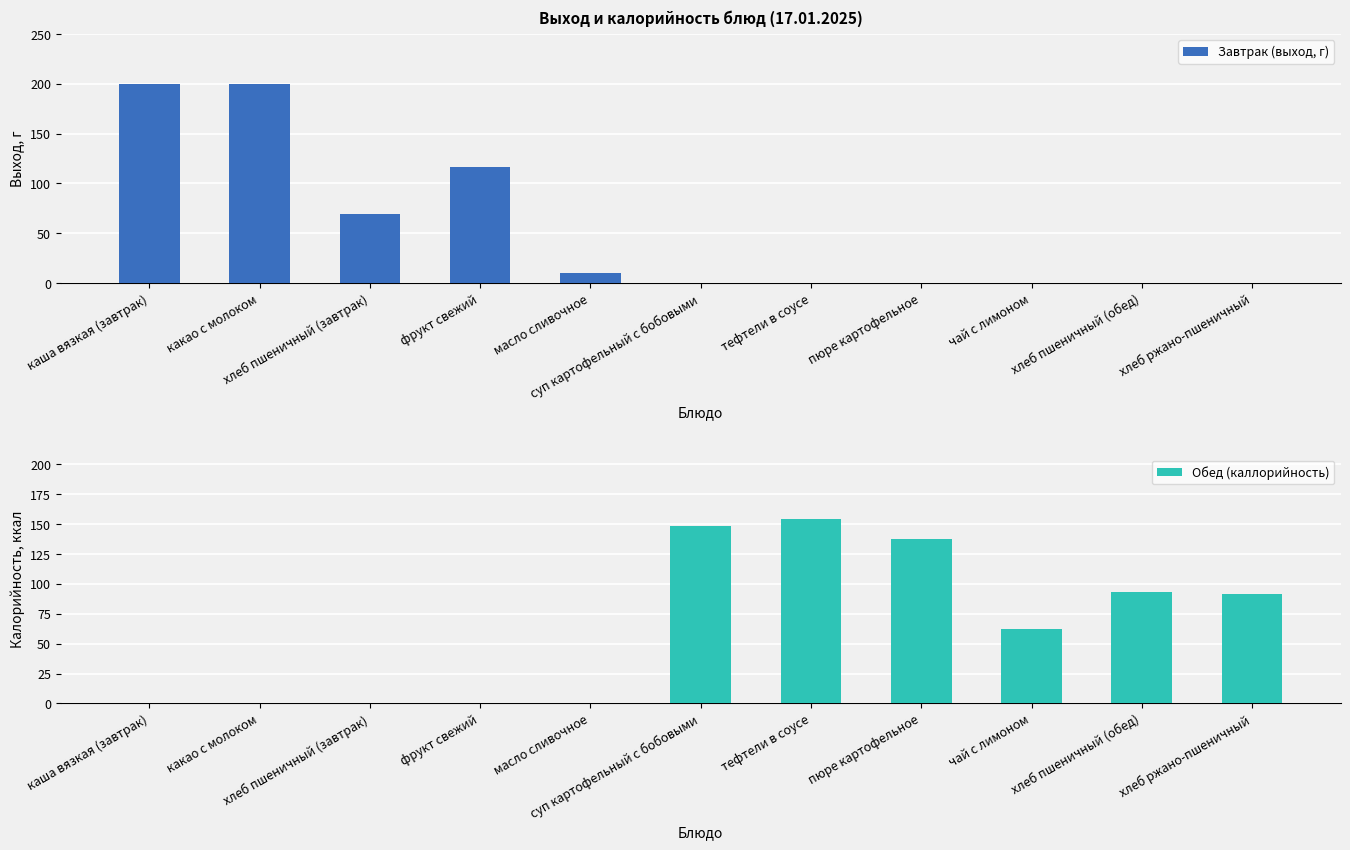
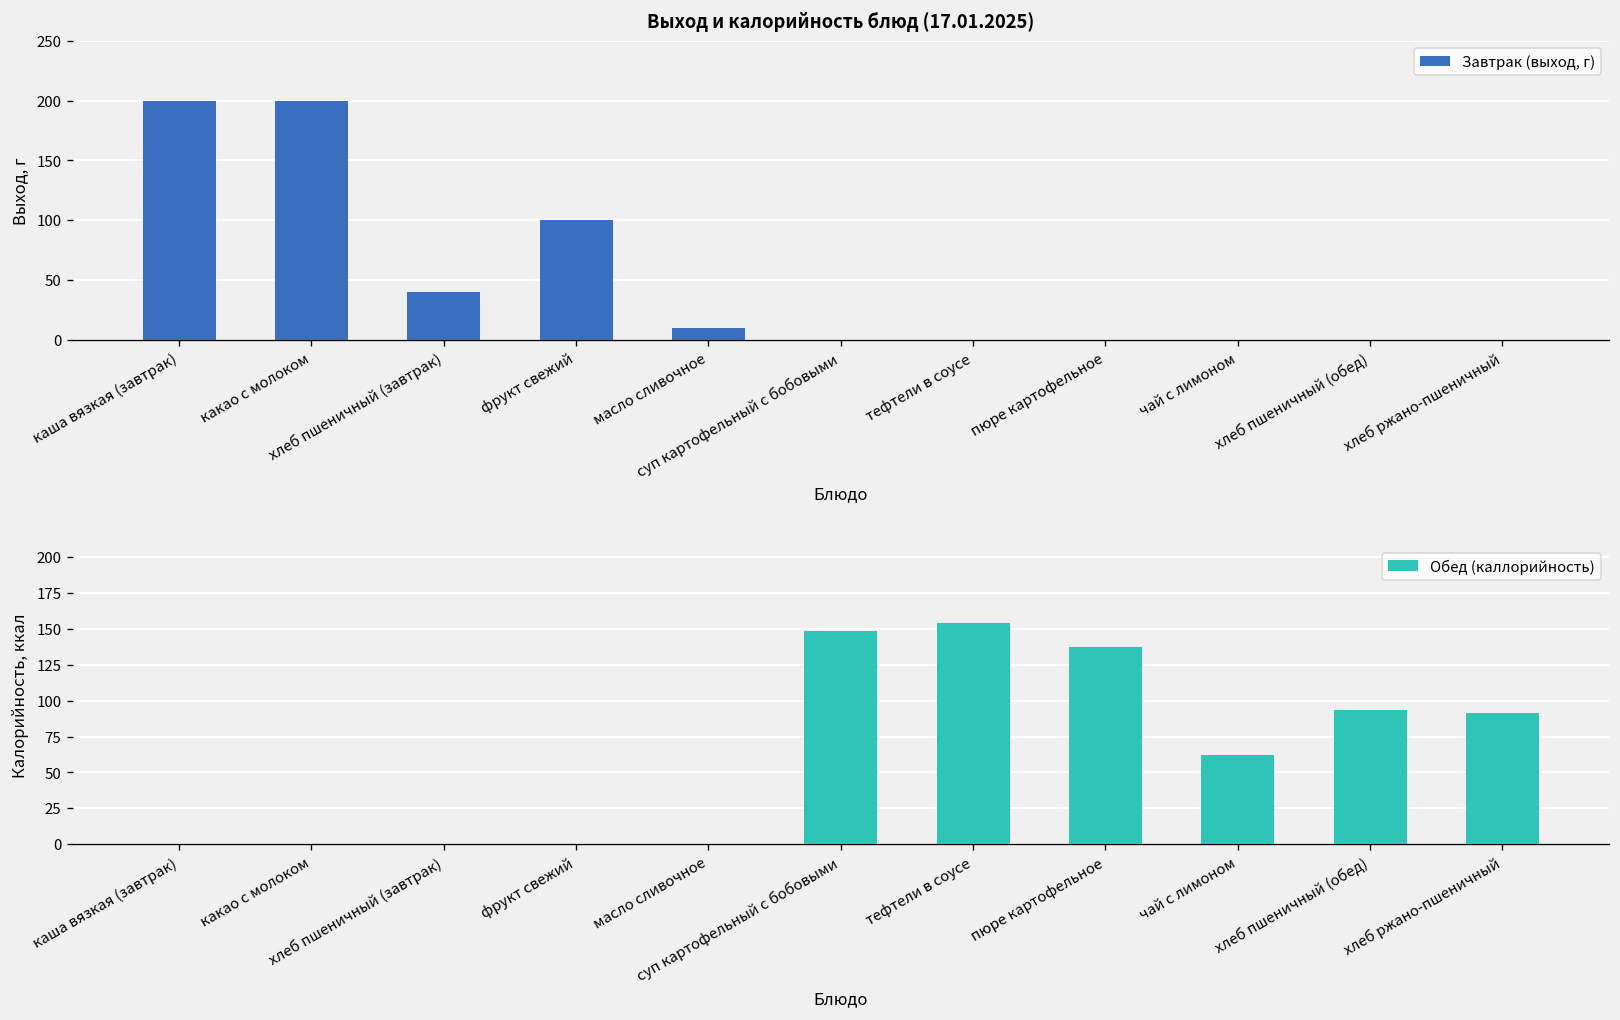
Выход и калорийность блюд (17.01.2025), хлеб пшеничный (завтрак): 70 -> 40
Выход и калорийность блюд (17.01.2025), фрукт свежий: 120 -> 100
